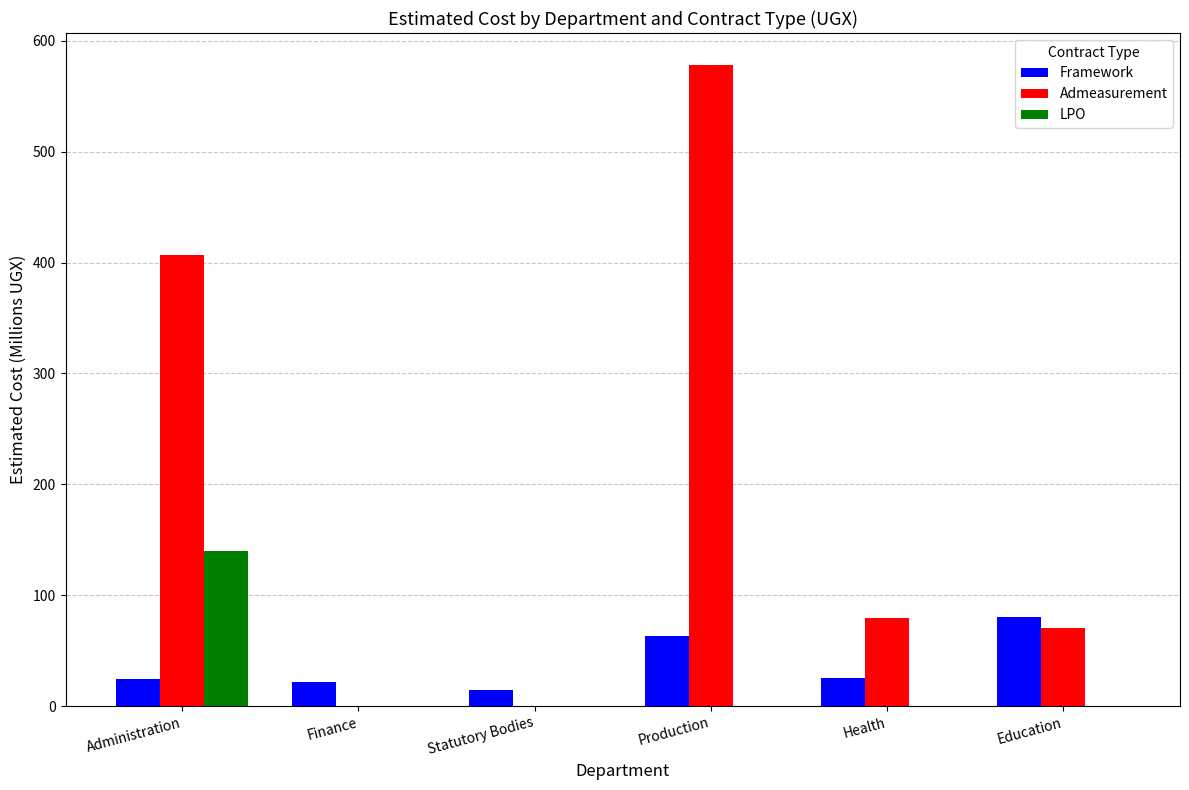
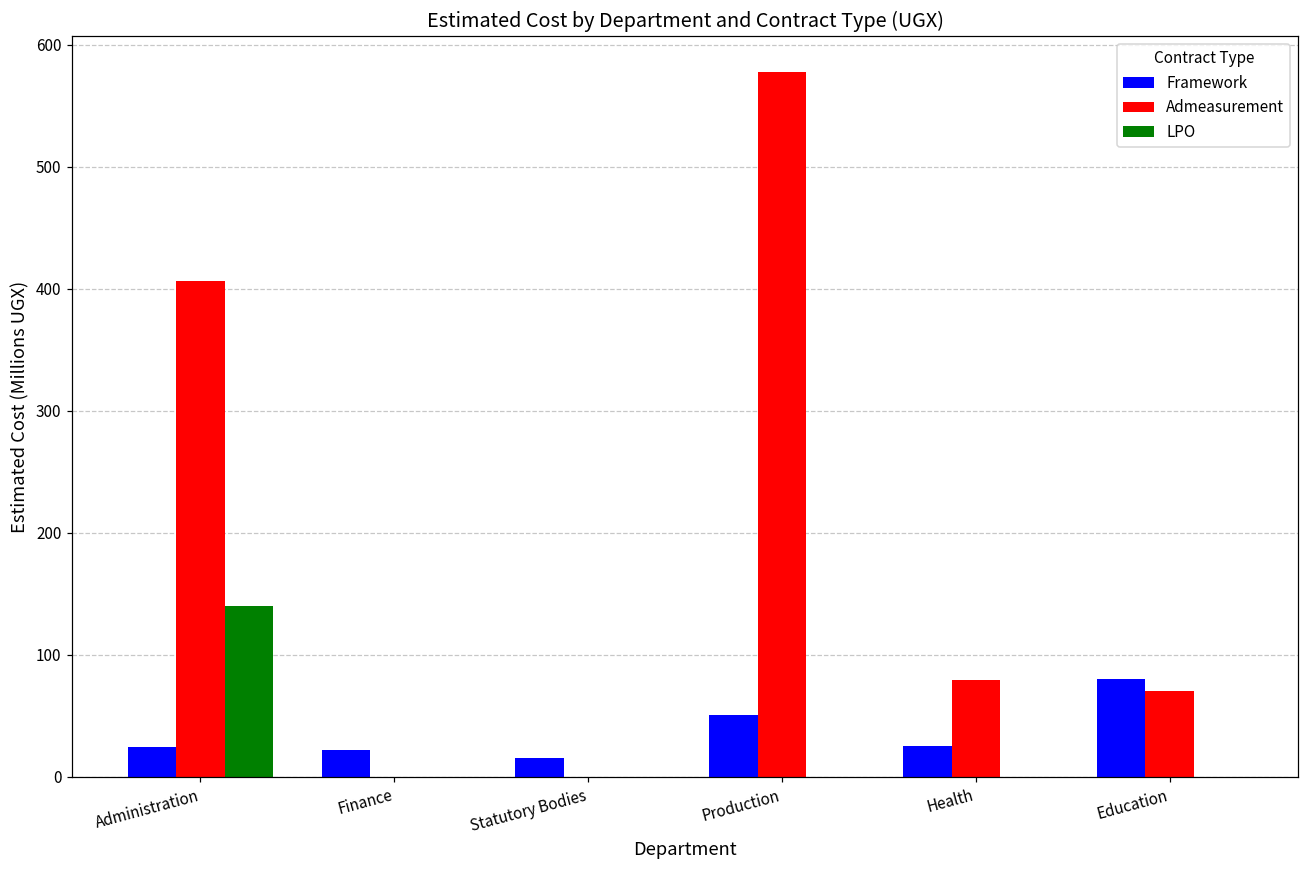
Framework, Production: 63 -> 50
